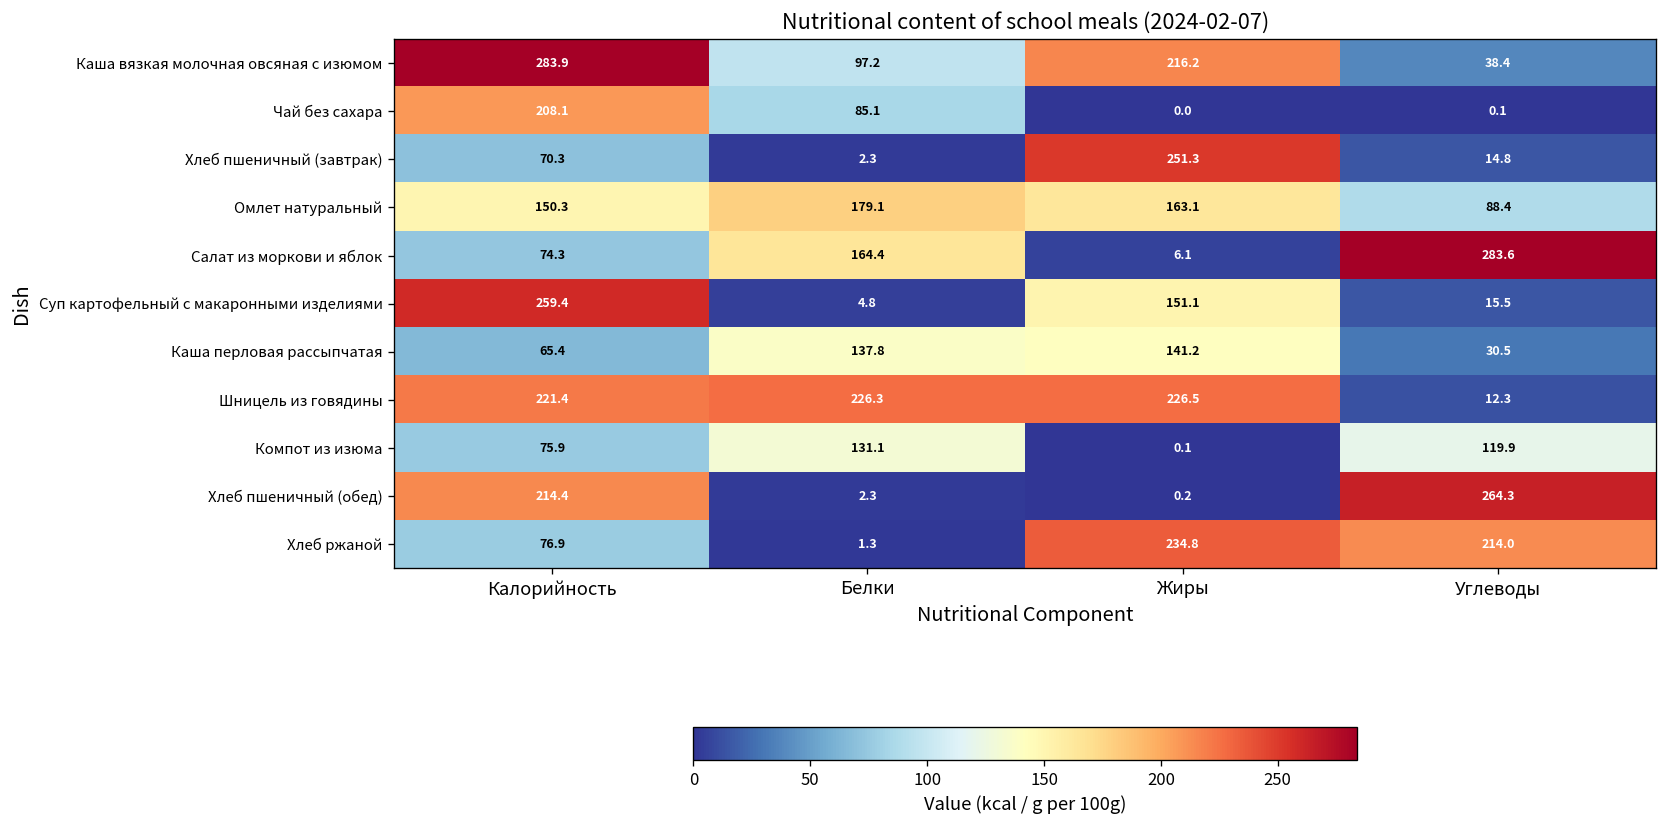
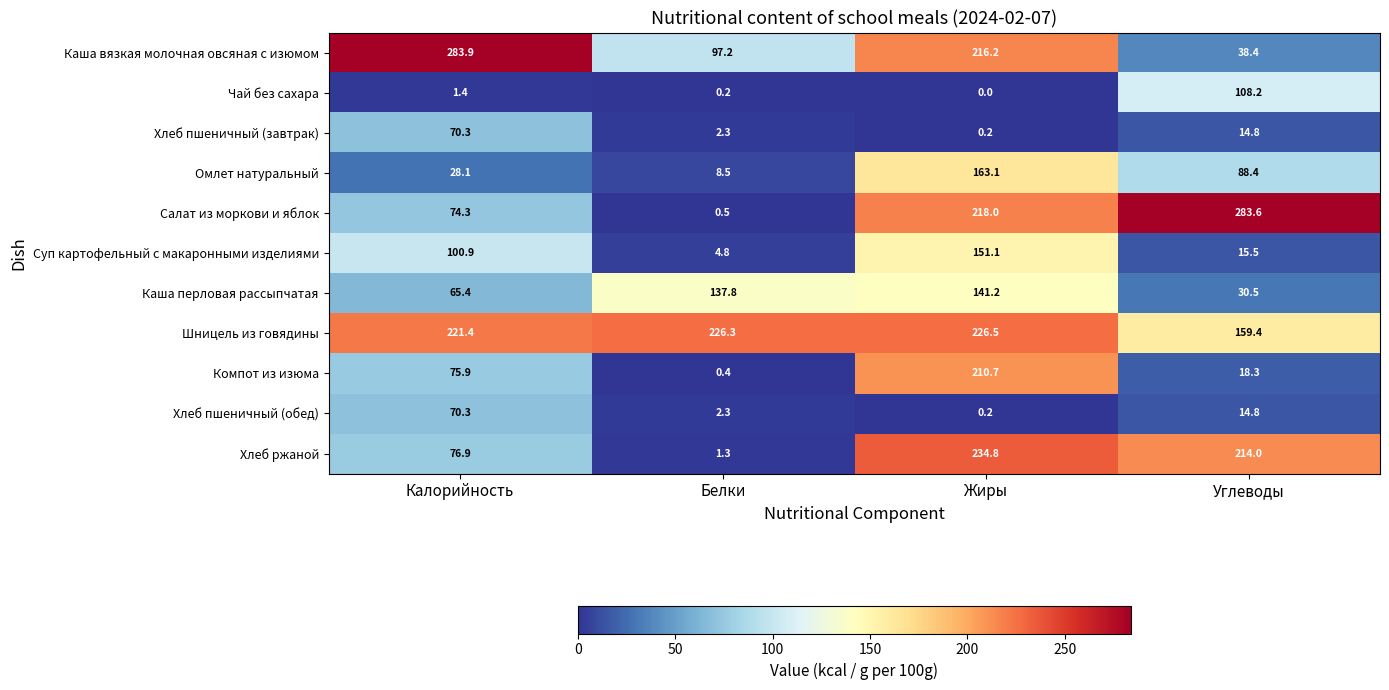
Чай без сахара, Калорийность: 208.1 -> 1.4
Чай без сахара, Белки: 85.1 -> 0.2
Чай без сахара, Углеводы: 0.1 -> 108.2
Хлеб пшеничный (завтрак), Жиры: 251.3 -> 0.2
Омлет натуральный, Калорийность: 150.3 -> 28.1
Омлет натуральный, Белки: 179.1 -> 8.5
Салат из моркови и яблок, Белки: 164.4 -> 0.5
Салат из моркови и яблок, Жиры: 6.1 -> 218.0
Суп картофельный с макаронными изделиями, Калорийность: 259.4 -> 100.9
Шницель из говядины, Углеводы: 12.3 -> 159.4
Компот из изюма, Белки: 131.1 -> 0.4
Компот из изюма, Жиры: 0.1 -> 210.7
Компот из изюма, Углеводы: 119.9 -> 18.3
Хлеб пшеничный (обед), Калорийность: 214.4 -> 70.3
Хлеб пшеничный (обед), Углеводы: 264.3 -> 14.8
